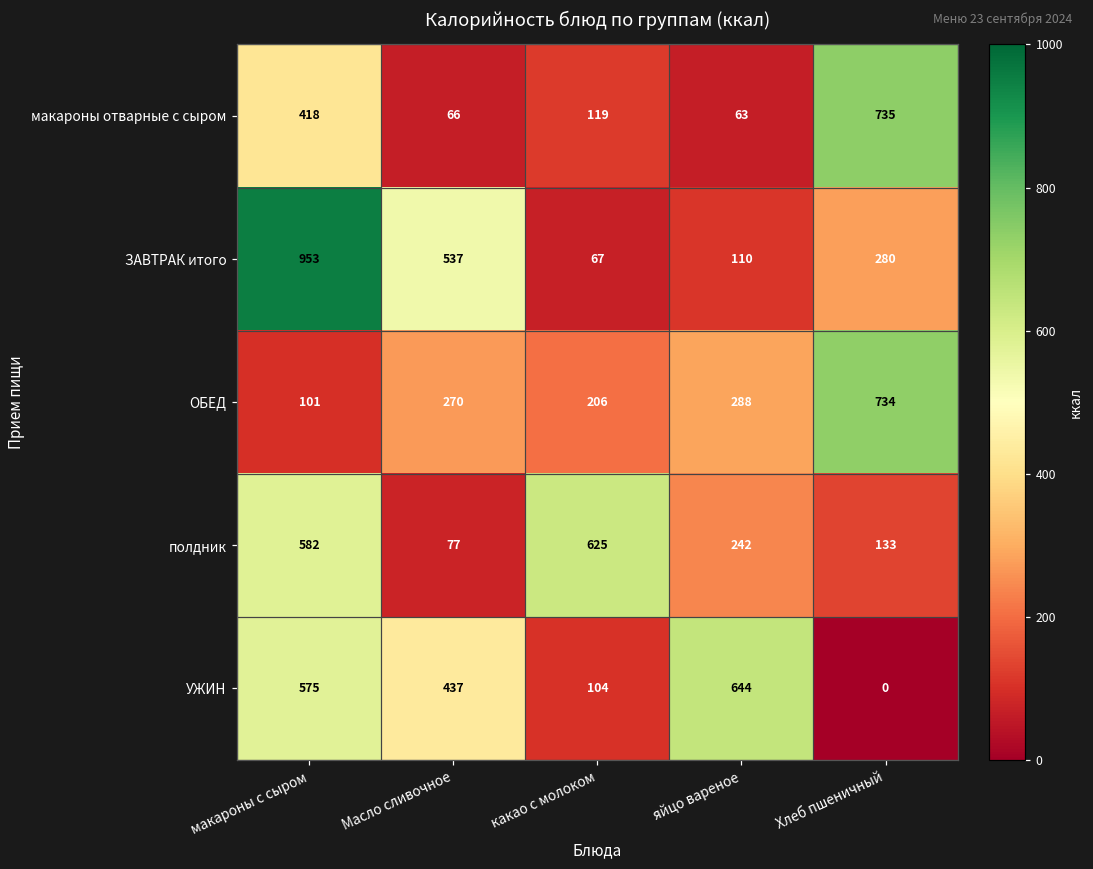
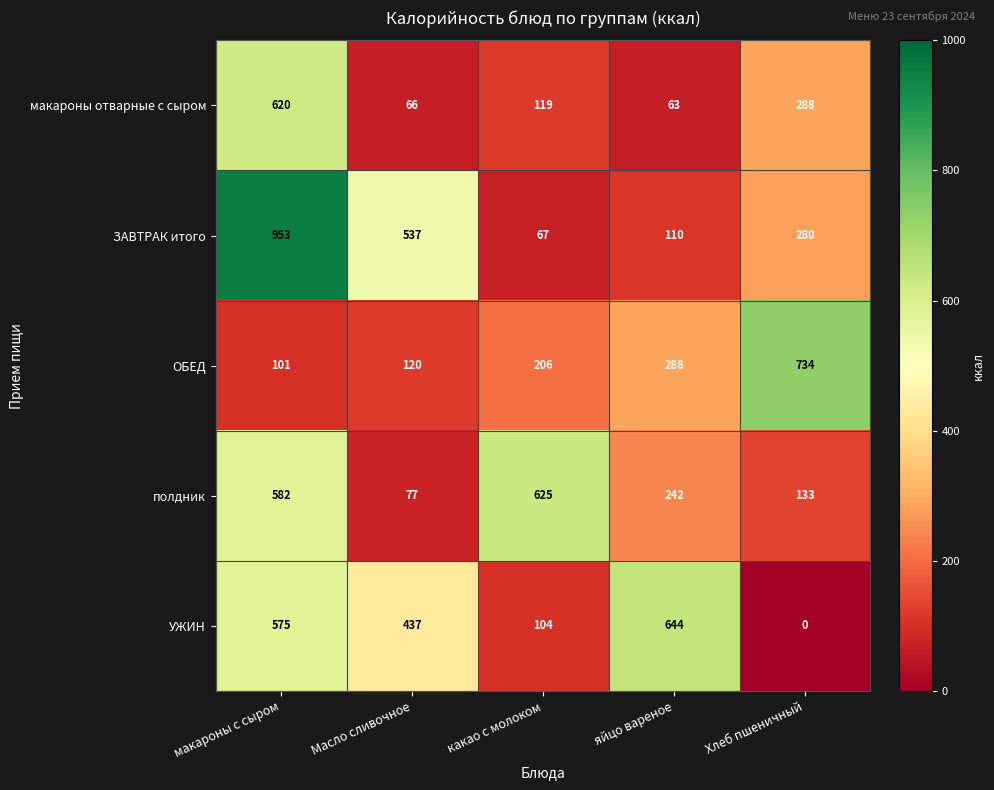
макароны отварные с сыром, макароны с сыром: 418 -> 620
макароны отварные с сыром, Хлеб пшеничный: 735 -> 288
ОБЕД, Масло сливочное: 270 -> 120
